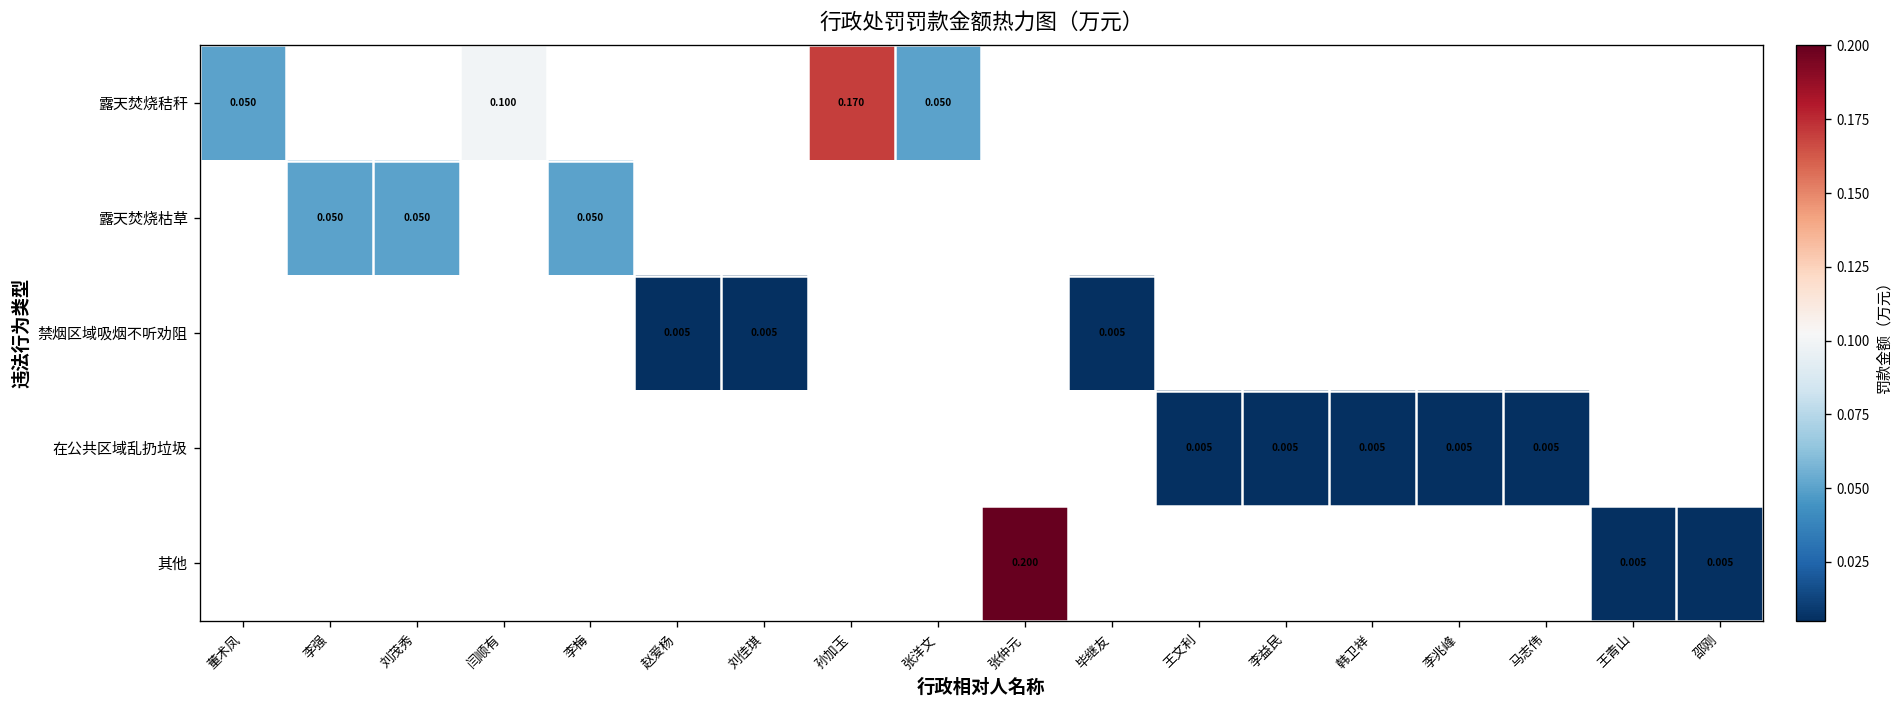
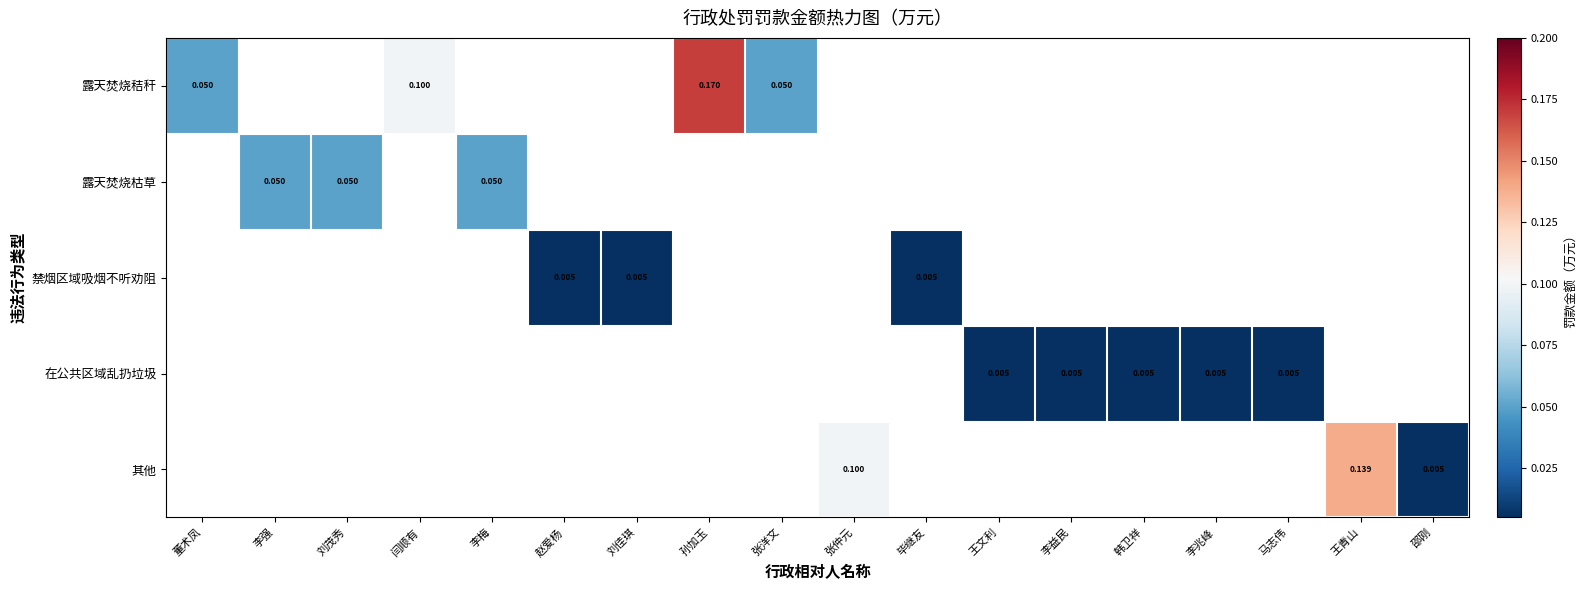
其他, 张仲元: 0.200 -> 0.100
其他, 王青山: 0.005 -> 0.139
